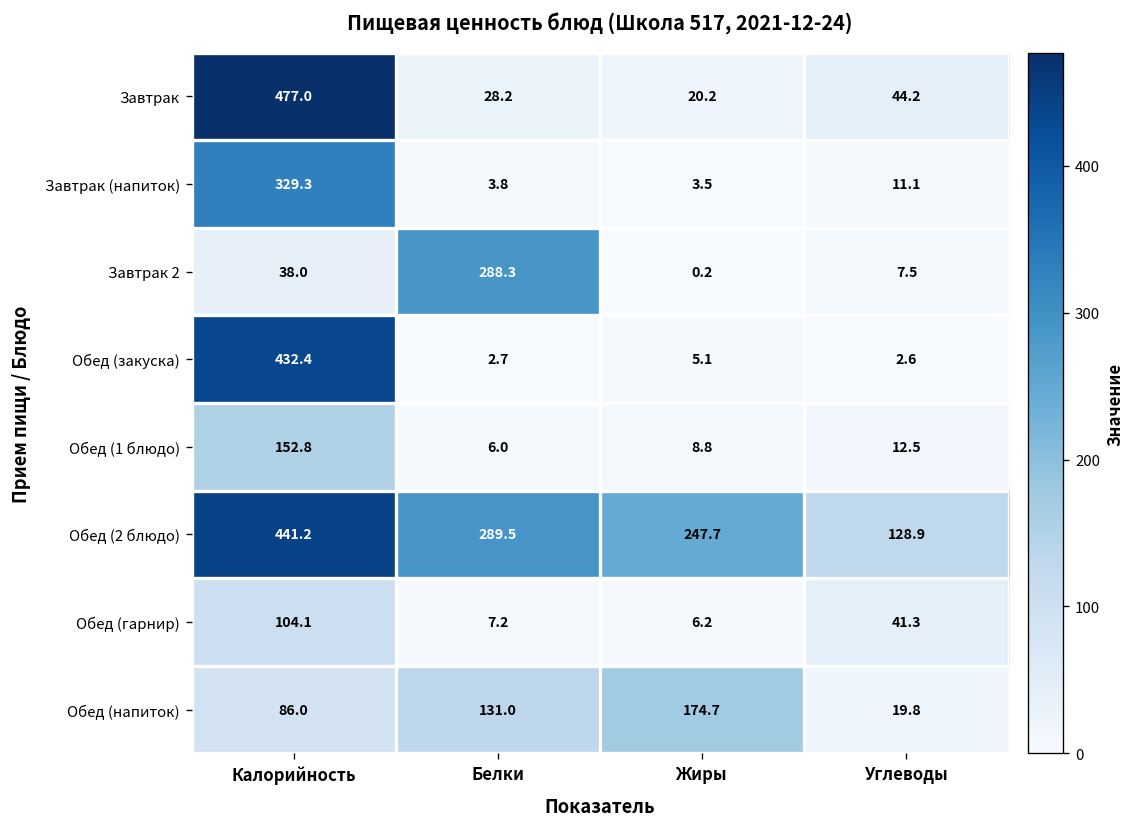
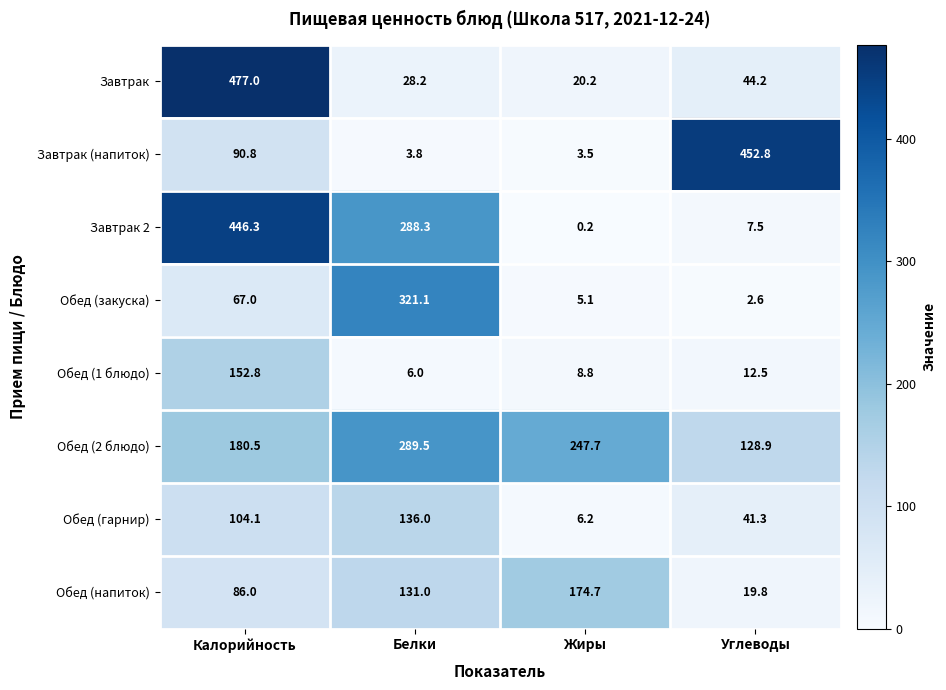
Завтрак (напиток), Калорийность: 329.3 -> 90.8
Завтрак (напиток), Углеводы: 11.1 -> 452.8
Завтрак 2, Калорийность: 38.0 -> 446.3
Обед (закуска), Калорийность: 432.4 -> 67.0
Обед (закуска), Белки: 2.7 -> 321.1
Обед (2 блюдо), Калорийность: 441.2 -> 180.5
Обед (гарнир), Белки: 7.2 -> 136.0
